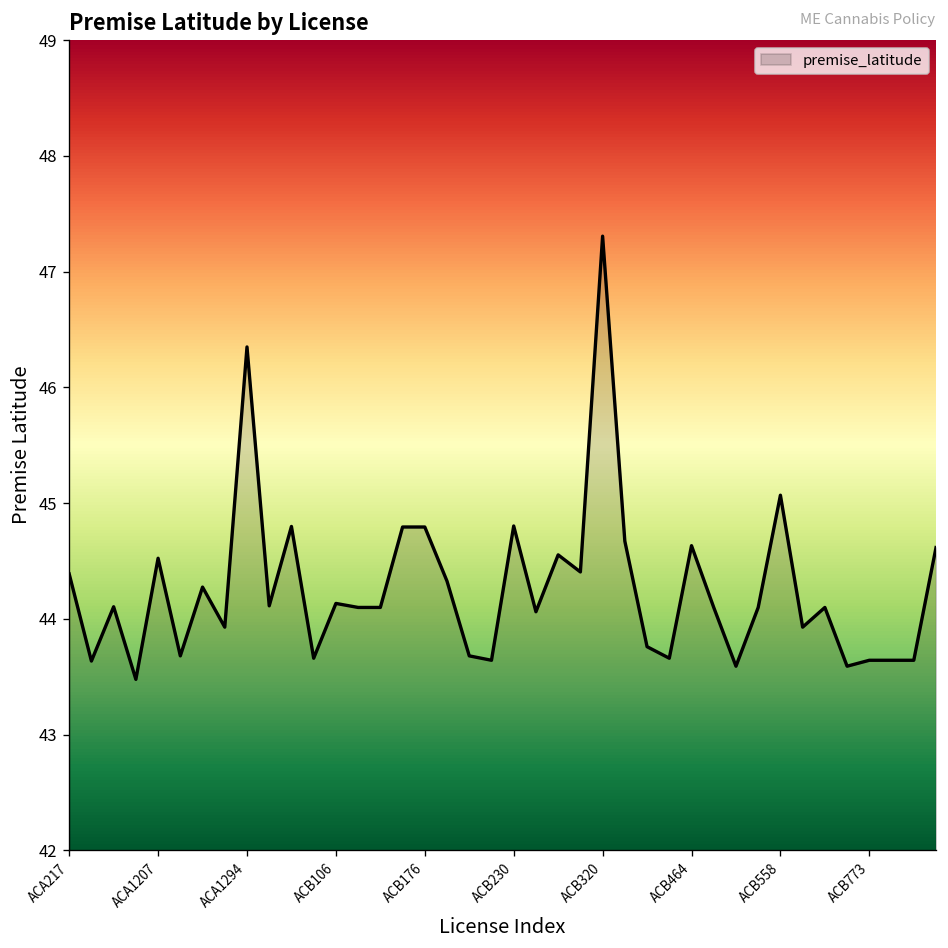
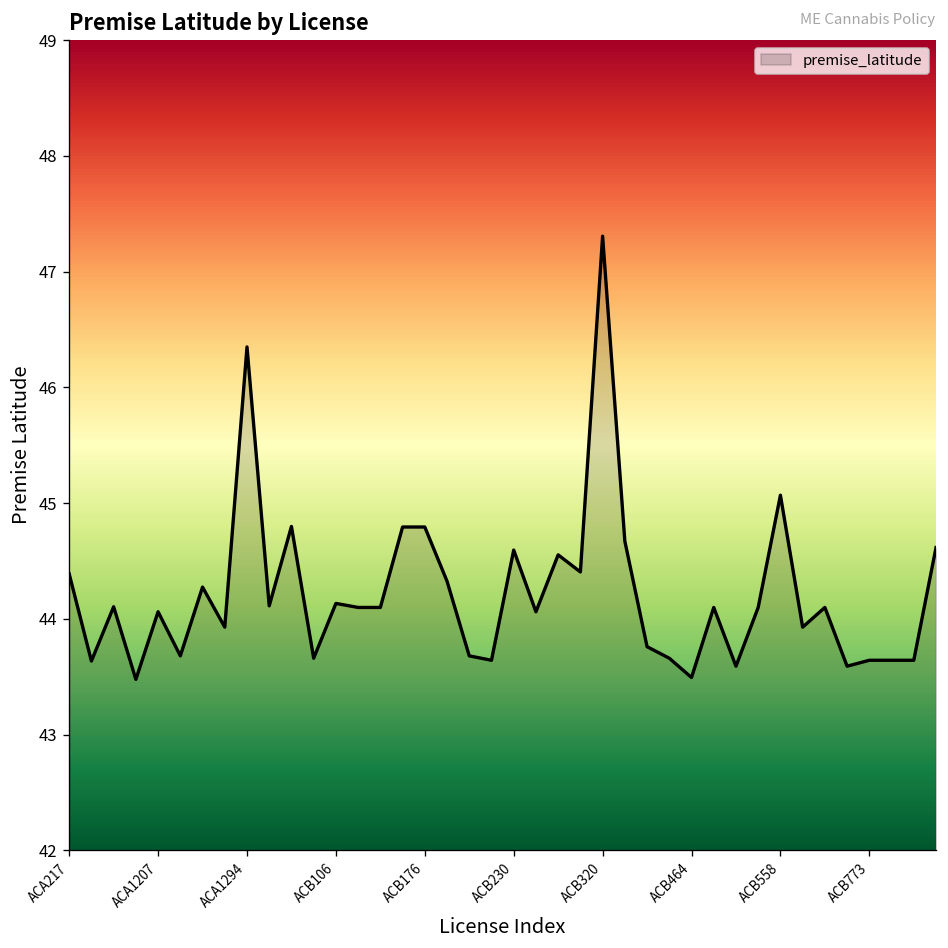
ACA1207: 44.5 -> 44.1
ACB230: 44.8 -> 44.6
ACB464: 44.6 -> 43.5
